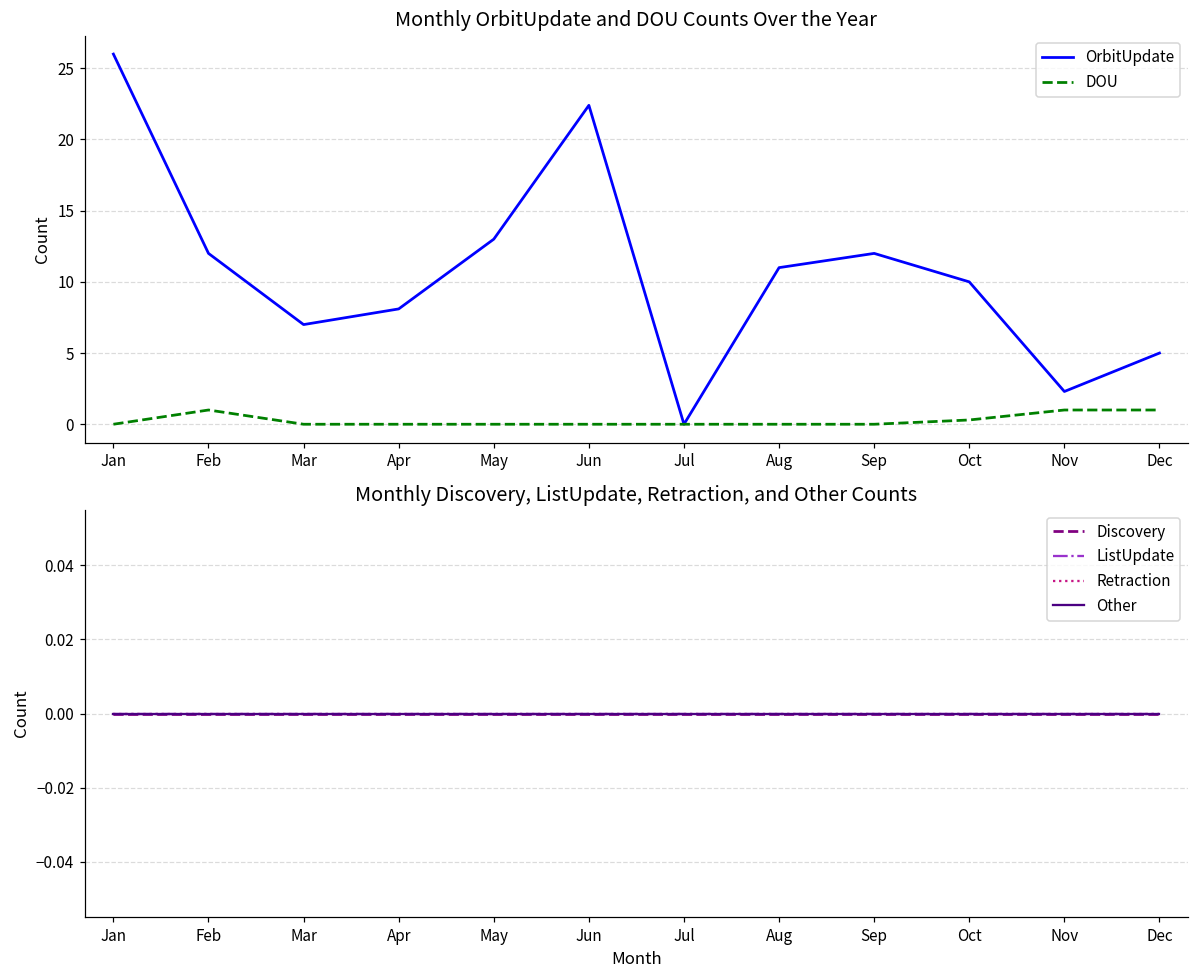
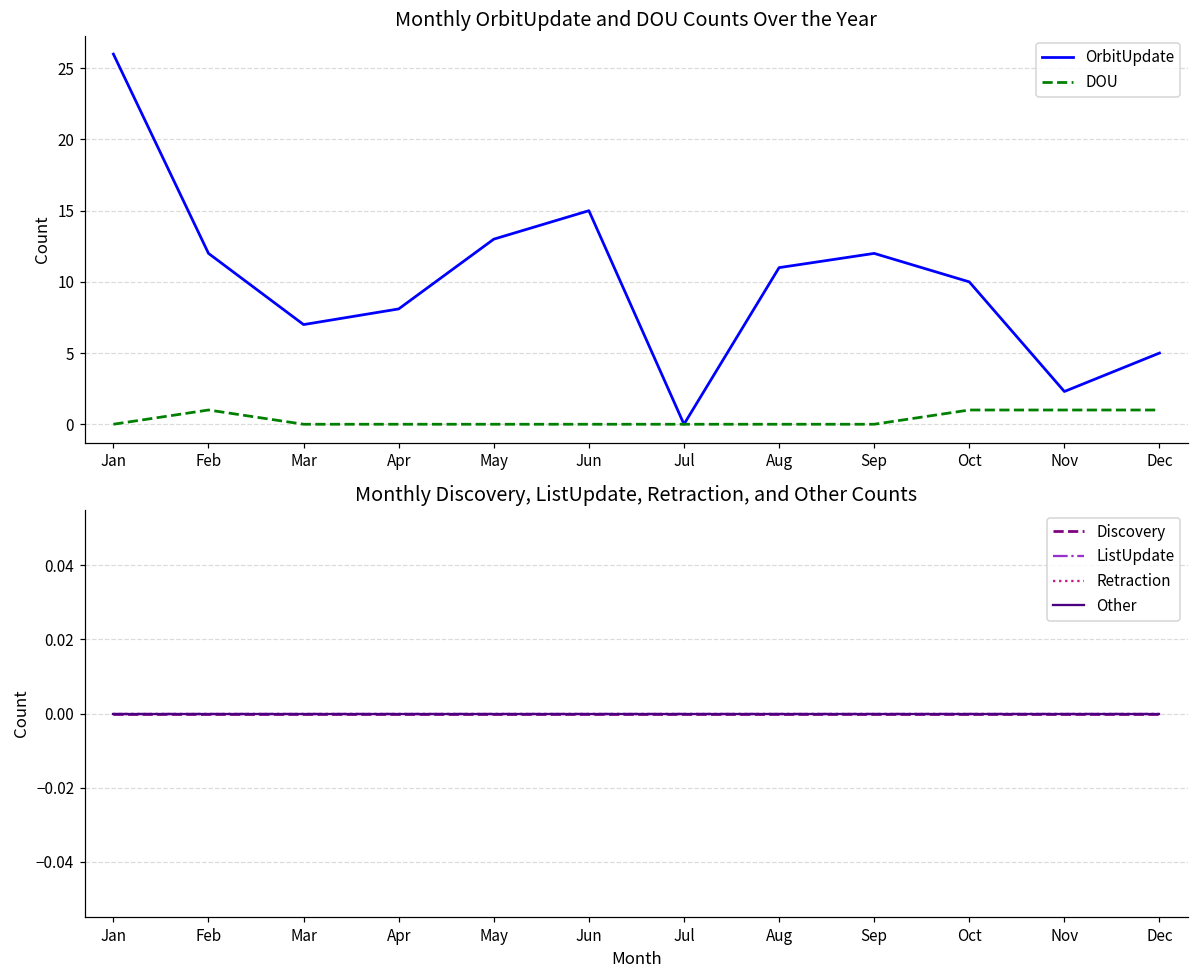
Monthly OrbitUpdate and DOU Counts Over the Year, OrbitUpdate, Jun: 22.4 -> 15.0
Monthly OrbitUpdate and DOU Counts Over the Year, DOU, Oct: 0.3 -> 1.0
